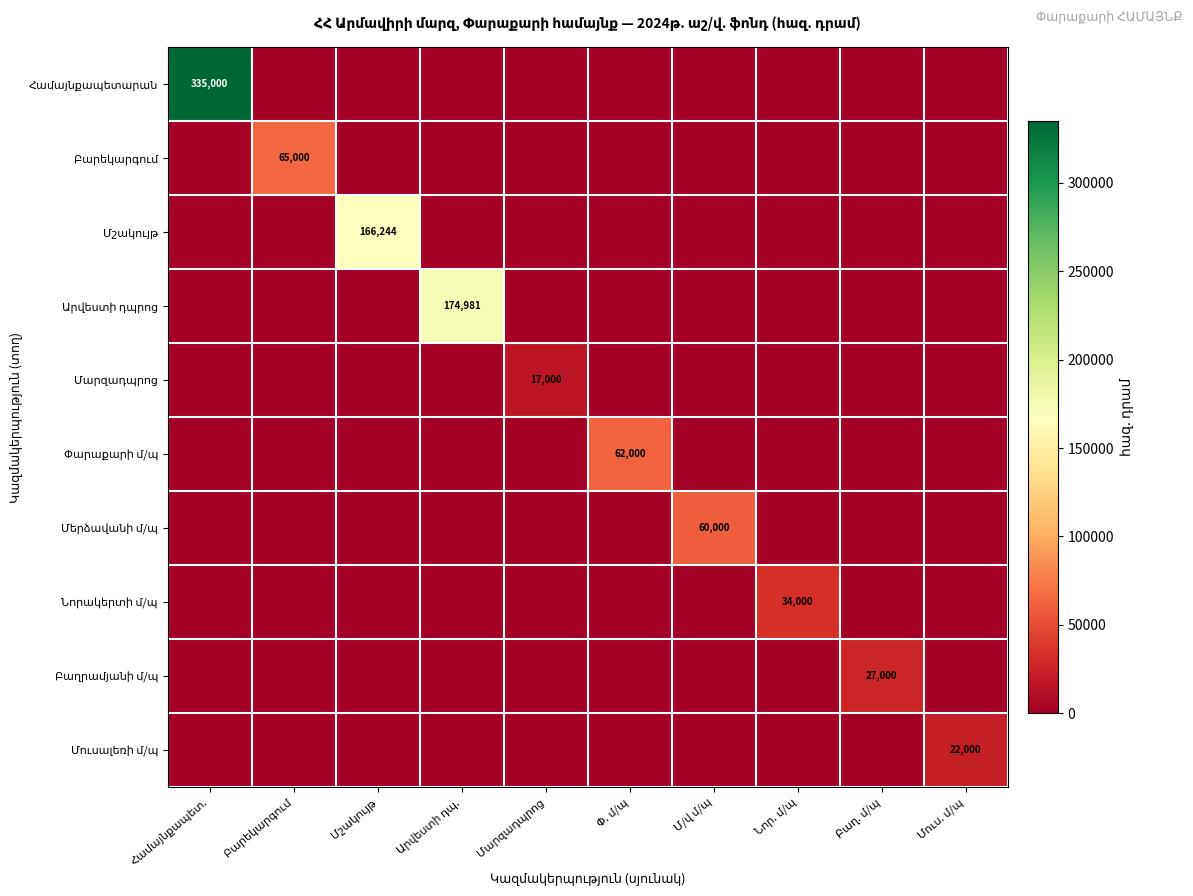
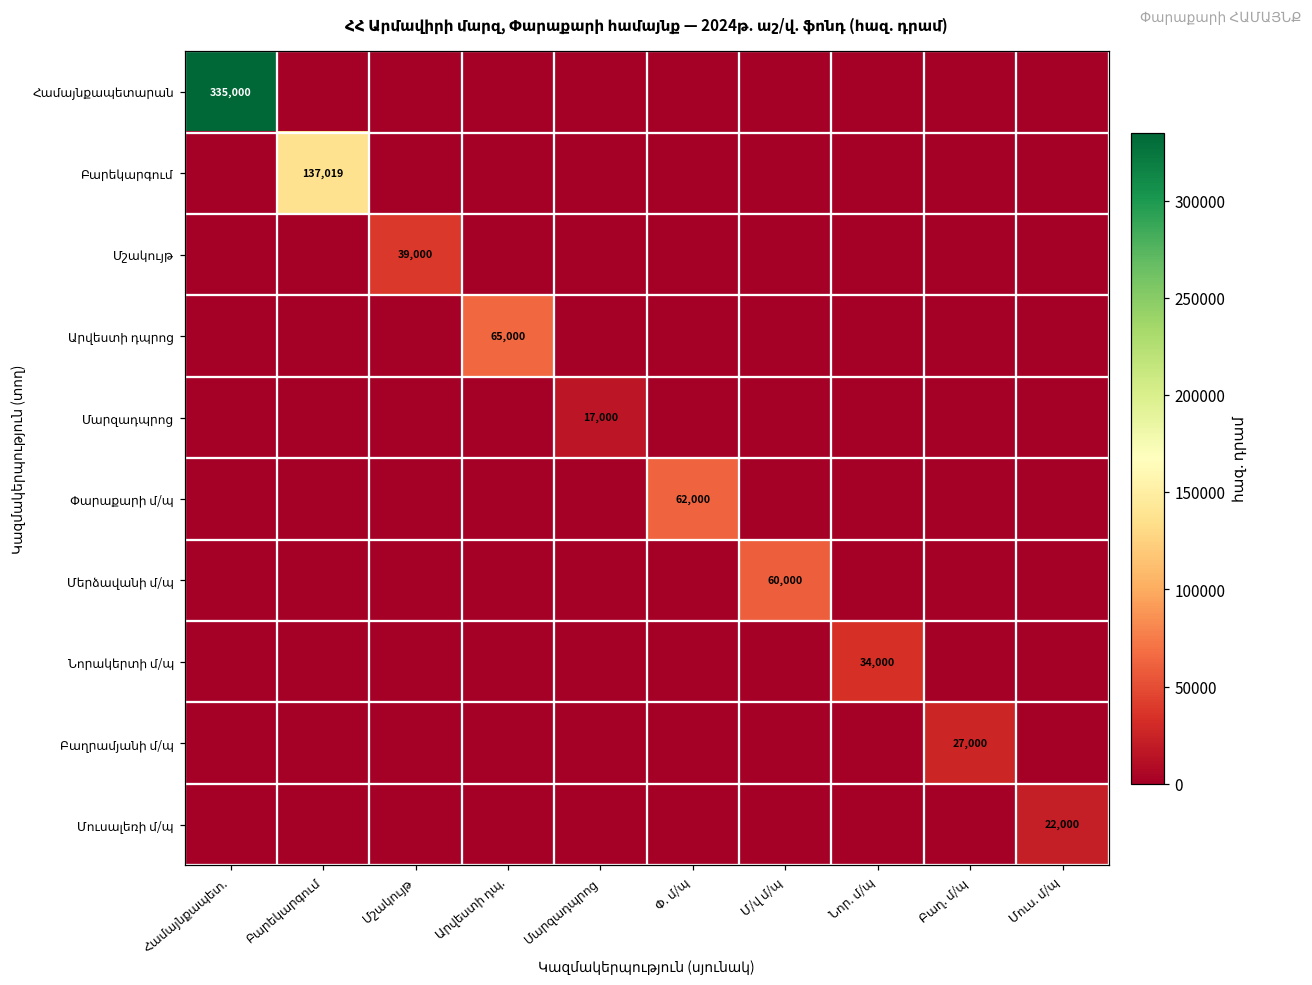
Բարեկարգում, Բարեկարգում: 65,000 -> 137,019
Մշակույթ, Մշակույթ: 166,244 -> 39,000
Արվեստի դպրոց, Արվեստի դպ.: 174,981 -> 65,000
